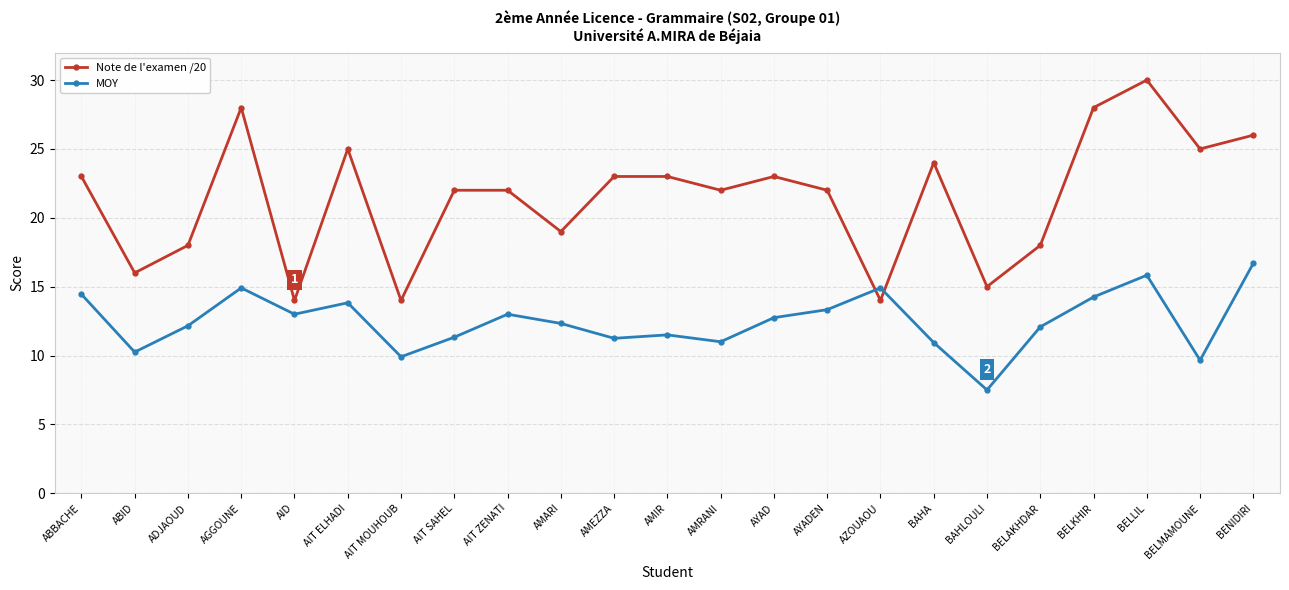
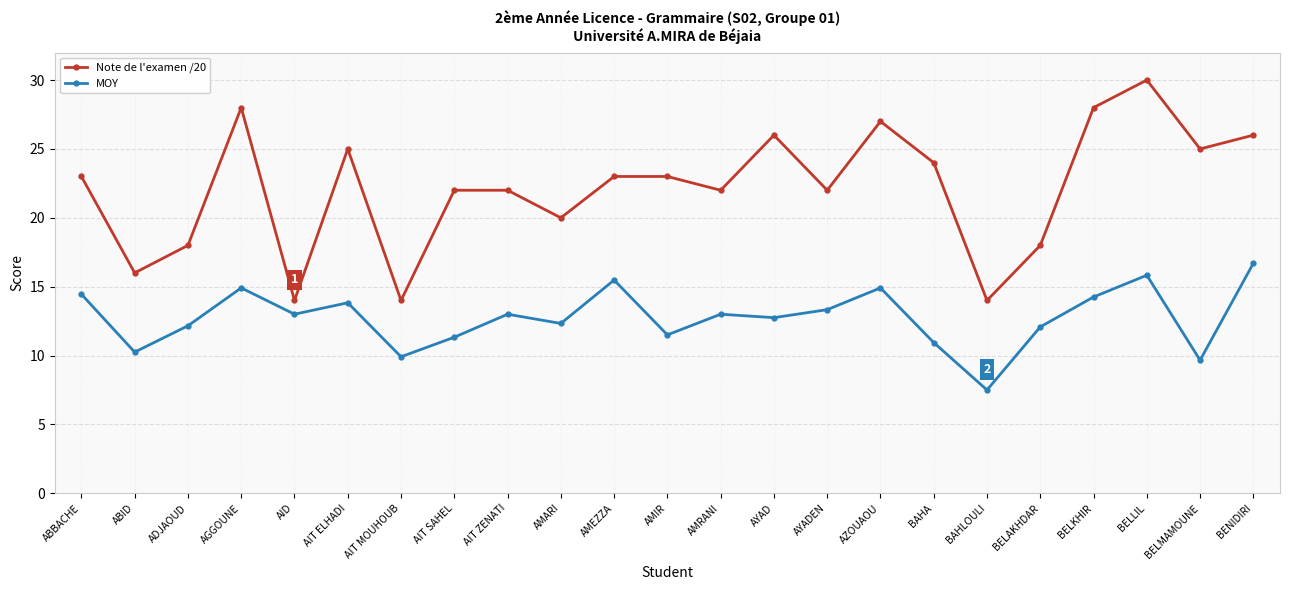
Note de l'examen /20, AMARI: 19 -> 20
MOY, AMEZZA: 11.3 -> 15.5
MOY, AMRANI: 11 -> 13
Note de l'examen /20, AYAD: 23 -> 26
Note de l'examen /20, AZOUAOU: 14 -> 27
Note de l'examen /20, BAHLOULI: 15 -> 14
